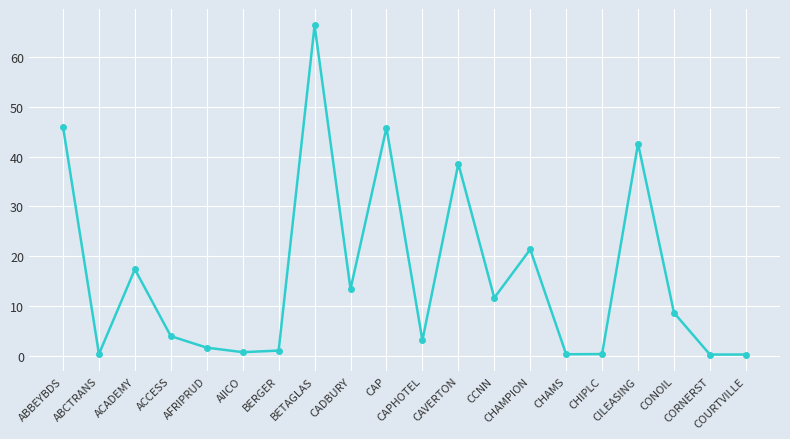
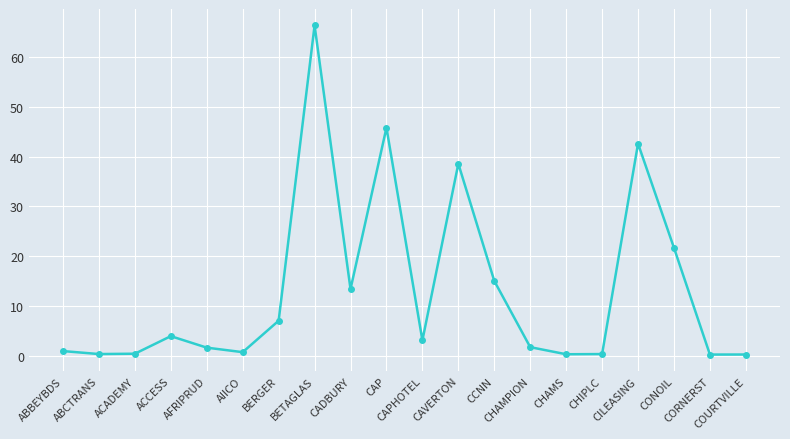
ABBEYBDS: 46 -> 1
ACADEMY: 17 -> 0
BERGER: 1 -> 7
CCNN: 12 -> 15
CHAMPION: 21 -> 2
CONOIL: 9 -> 22
